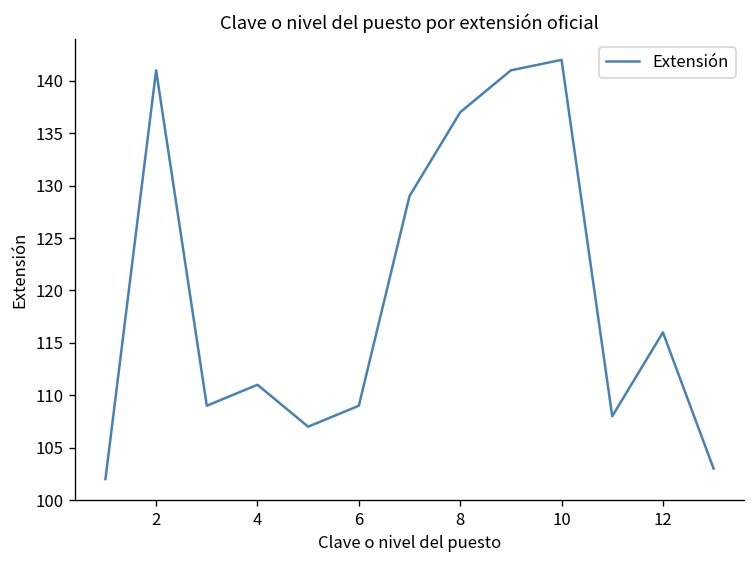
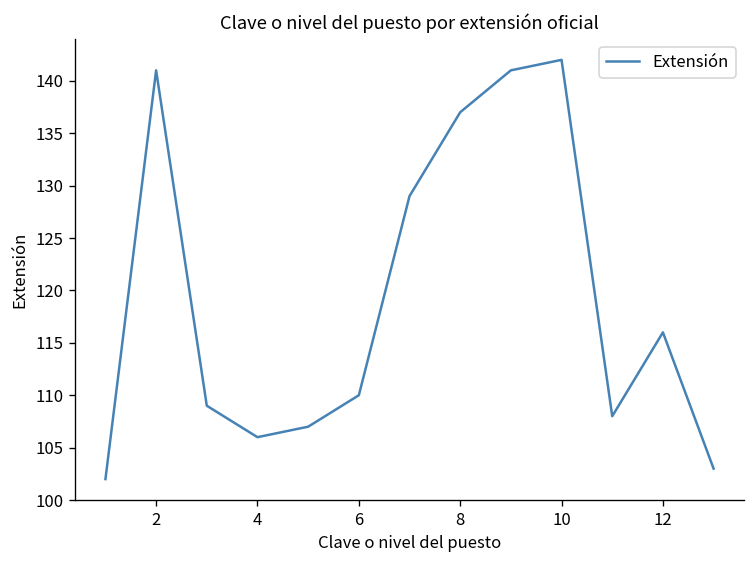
4: 111 -> 106
6: 109 -> 110
